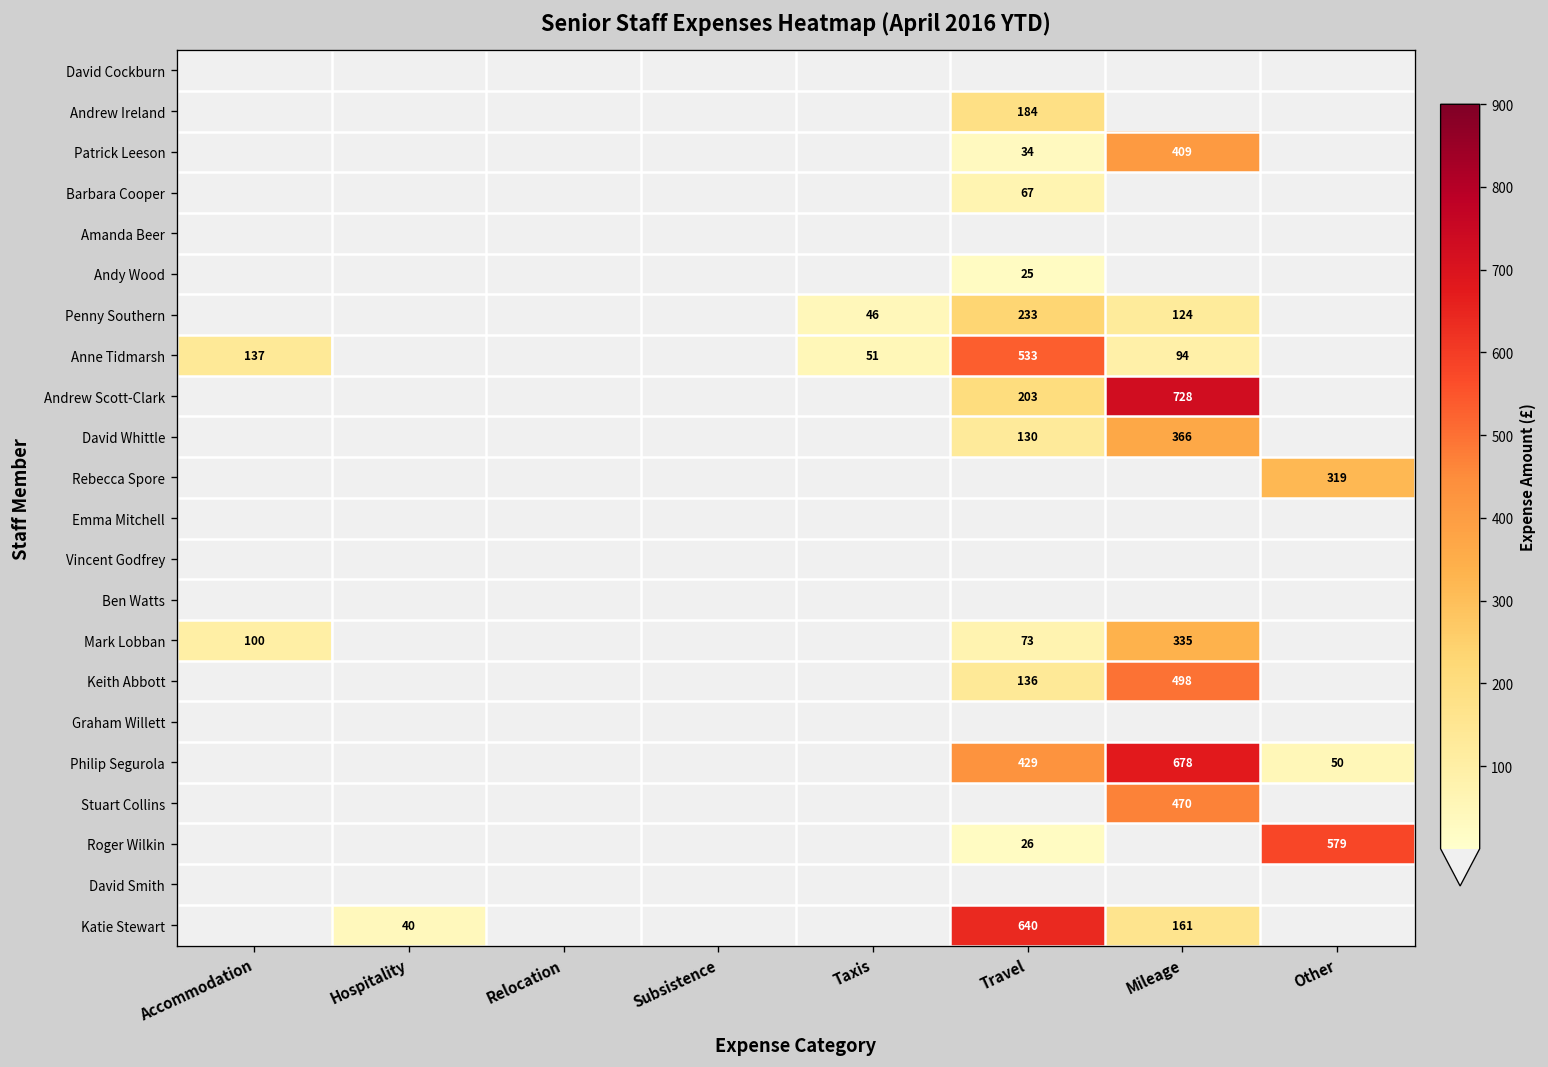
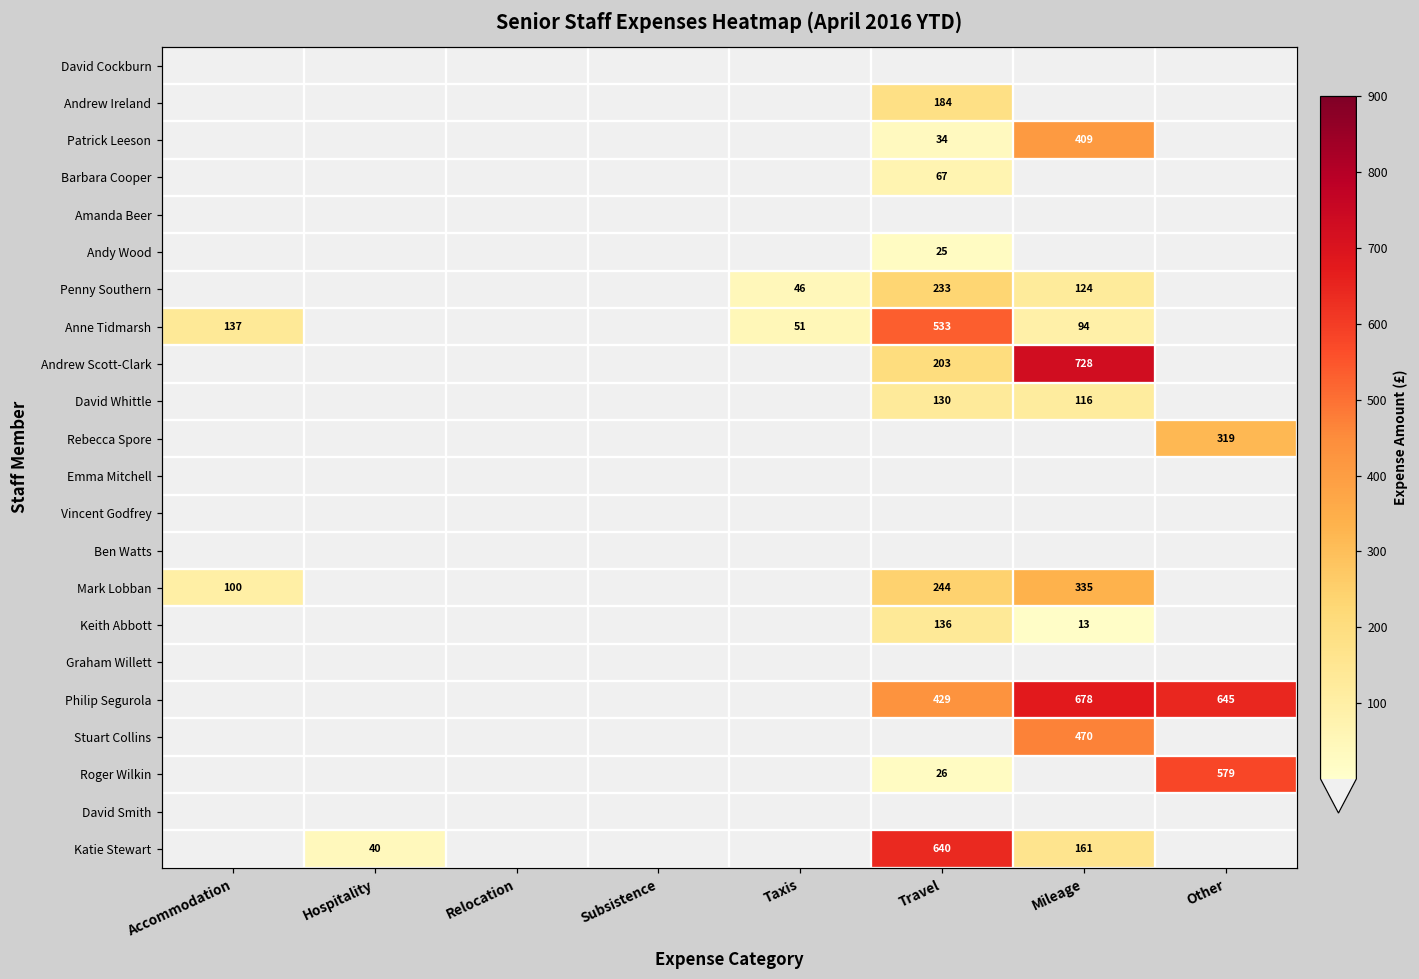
David Whittle, Mileage: 366 -> 116
Mark Lobban, Travel: 73 -> 244
Keith Abbott, Mileage: 498 -> 13
Philip Segurola, Other: 50 -> 645
